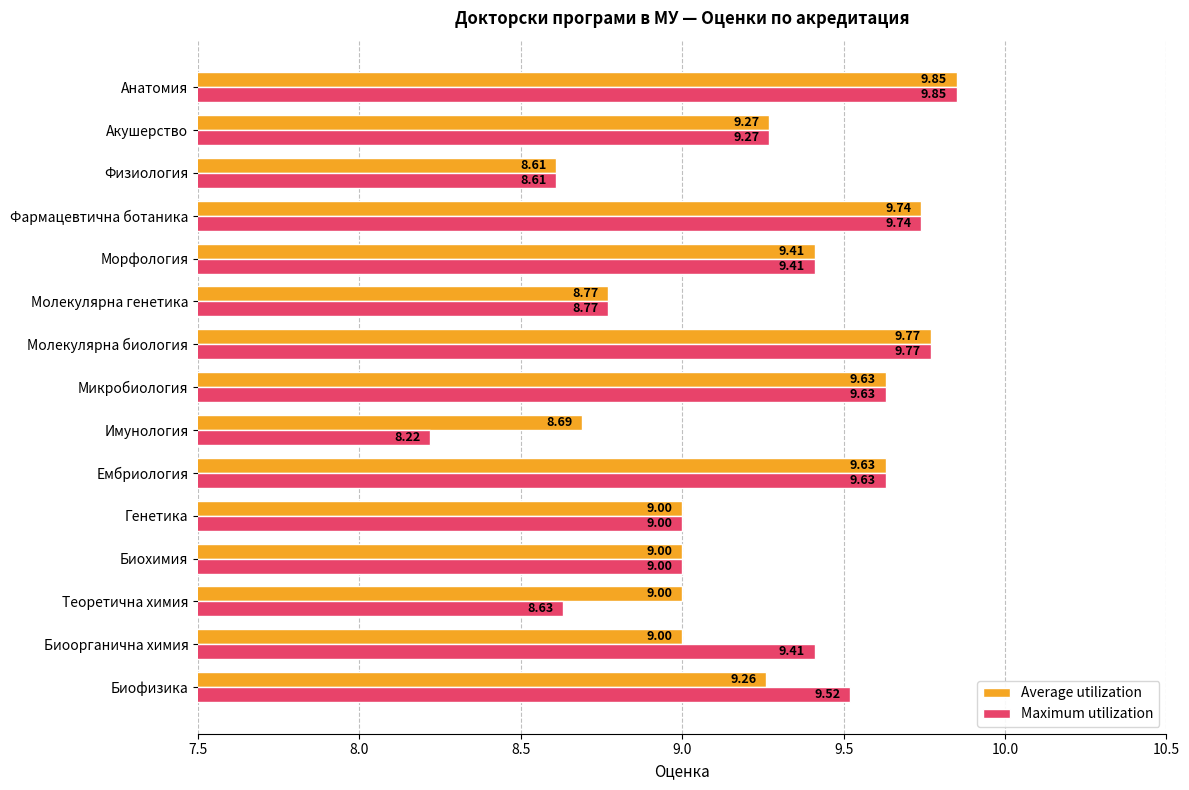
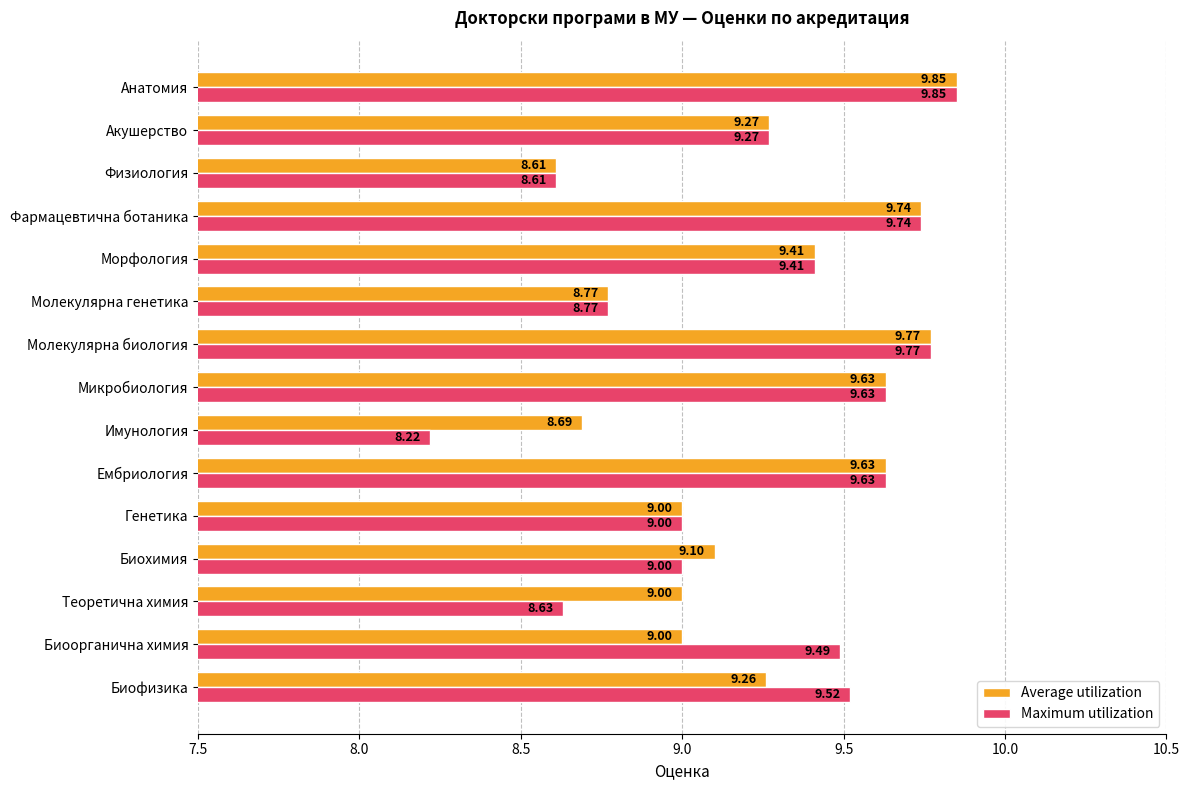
Average utilization, Биохимия: 9.00 -> 9.10
Maximum utilization, Биоорганична химия: 9.41 -> 9.49
